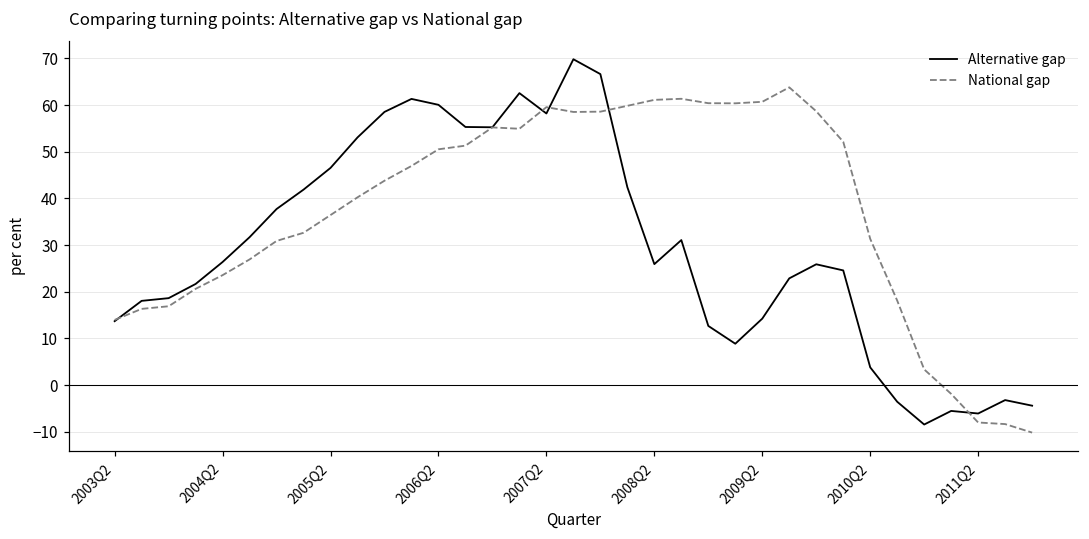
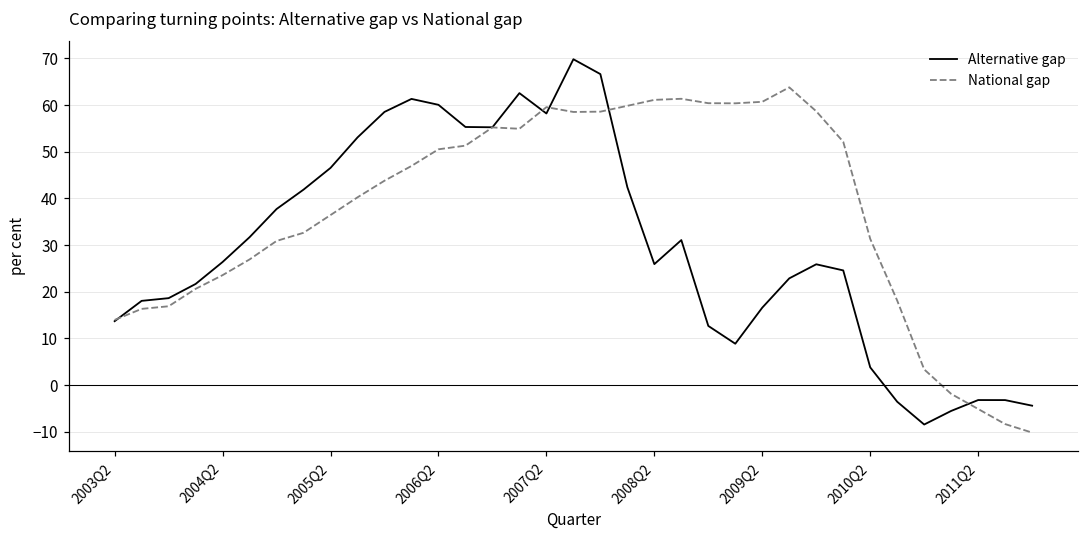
Alternative gap, 2009Q2: 14 -> 17
Alternative gap, 2011Q2: -6 -> -3
National gap, 2011Q2: -8 -> -5
